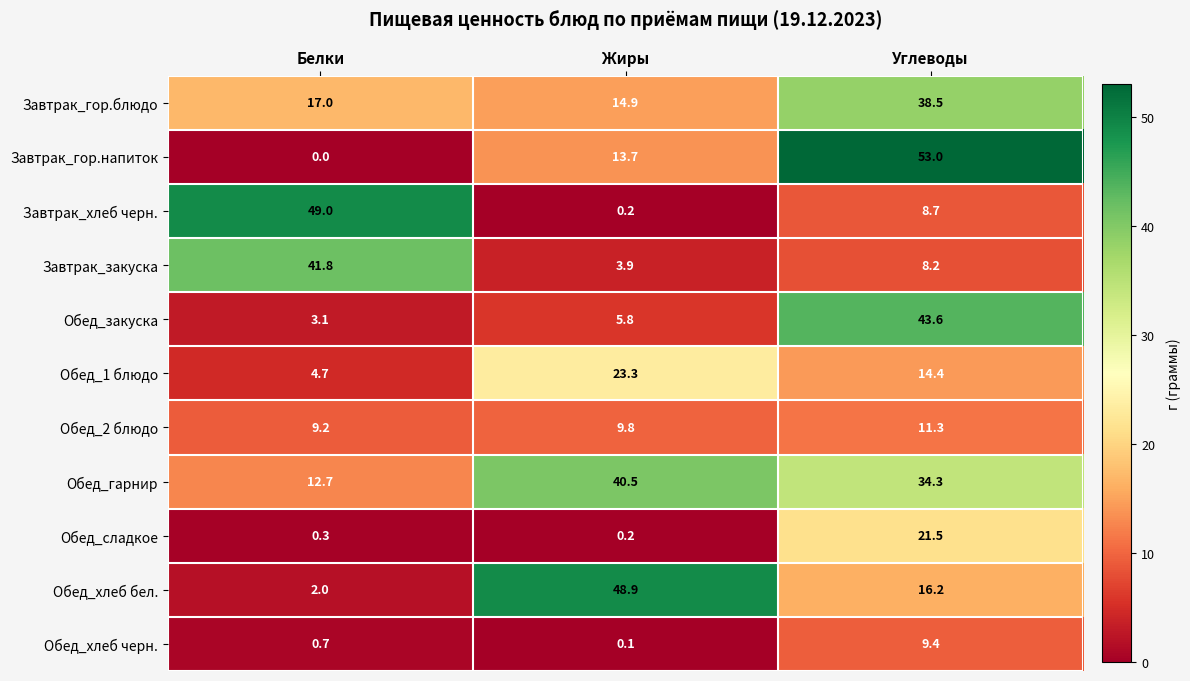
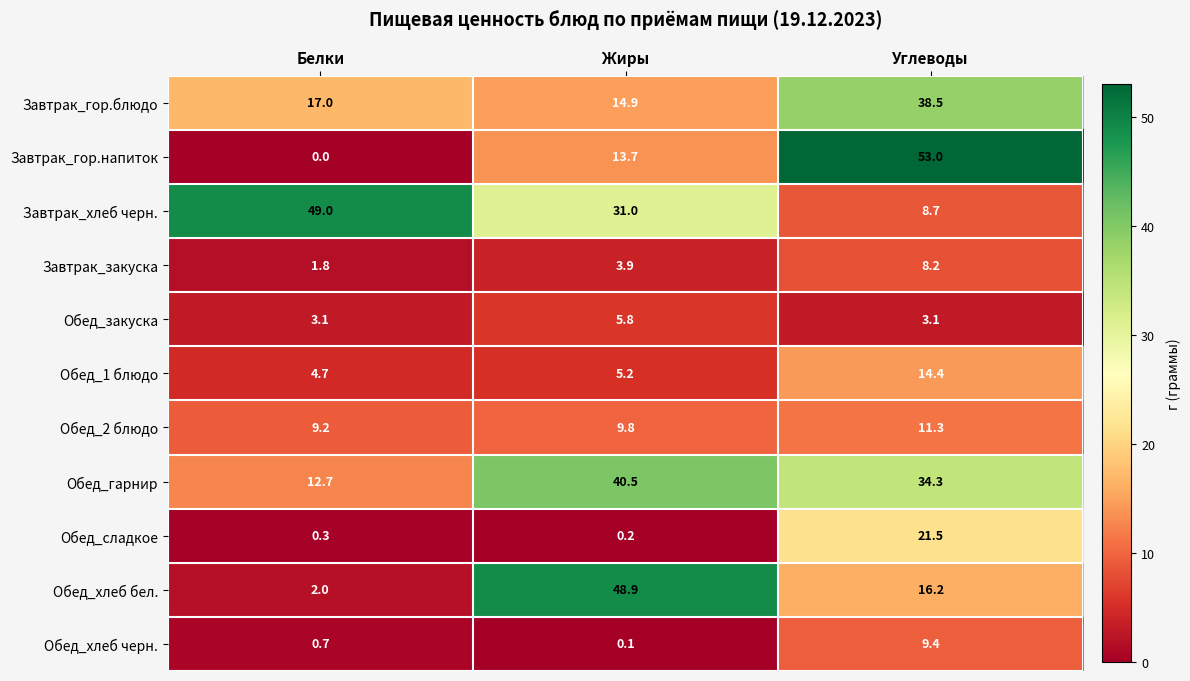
Завтрак_хлеб черн., Жиры: 0.2 -> 31.0
Завтрак_закуска, Белки: 41.8 -> 1.8
Обед_закуска, Углеводы: 43.6 -> 3.1
Обед_1 блюдо, Жиры: 23.3 -> 5.2
